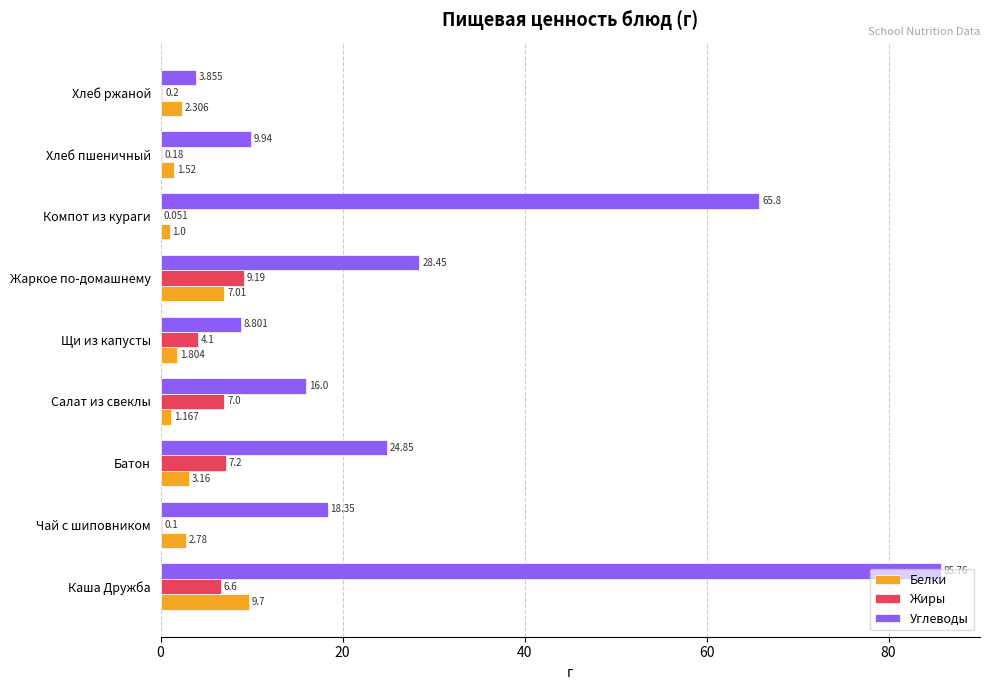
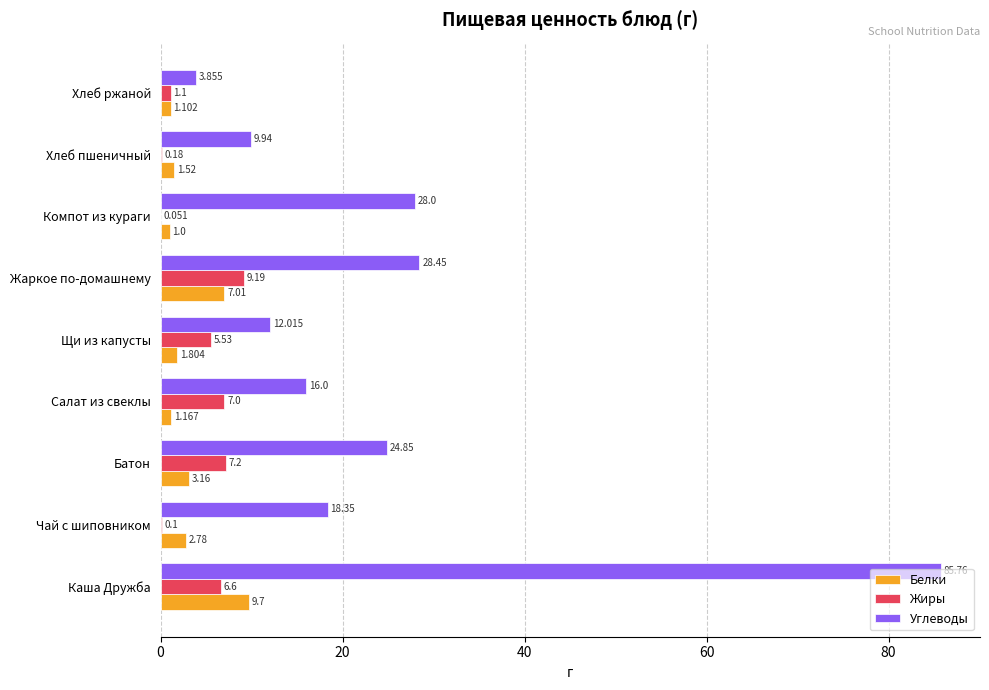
Жиры, Хлеб ржаной: 0.2 -> 1.1
Белки, Хлеб ржаной: 2.306 -> 1.102
Углеводы, Компот из кураги: 65.8 -> 28.0
Углеводы, Щи из капусты: 8.801 -> 12.015
Жиры, Щи из капусты: 4.1 -> 5.53
